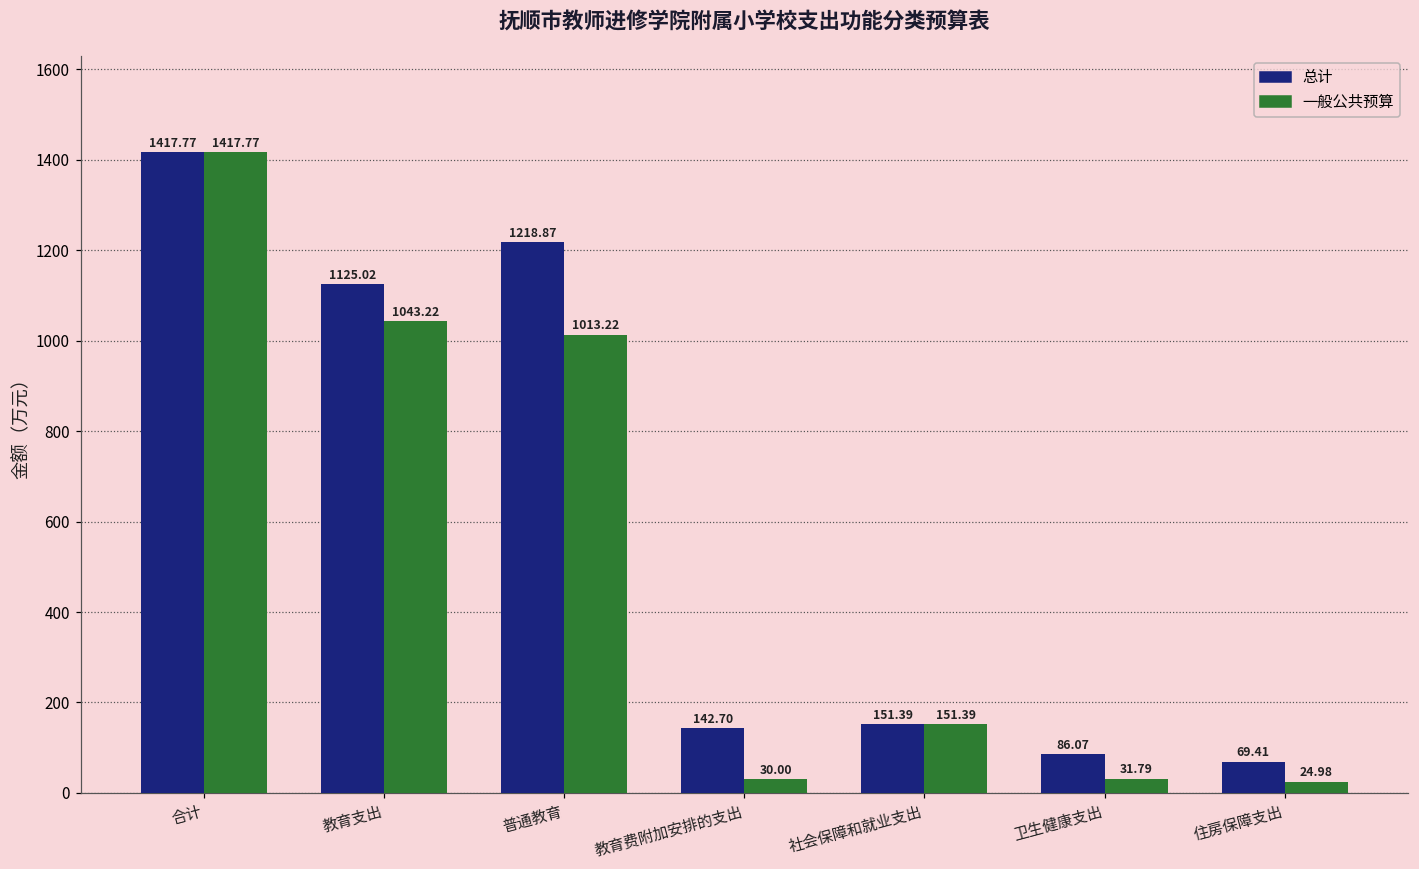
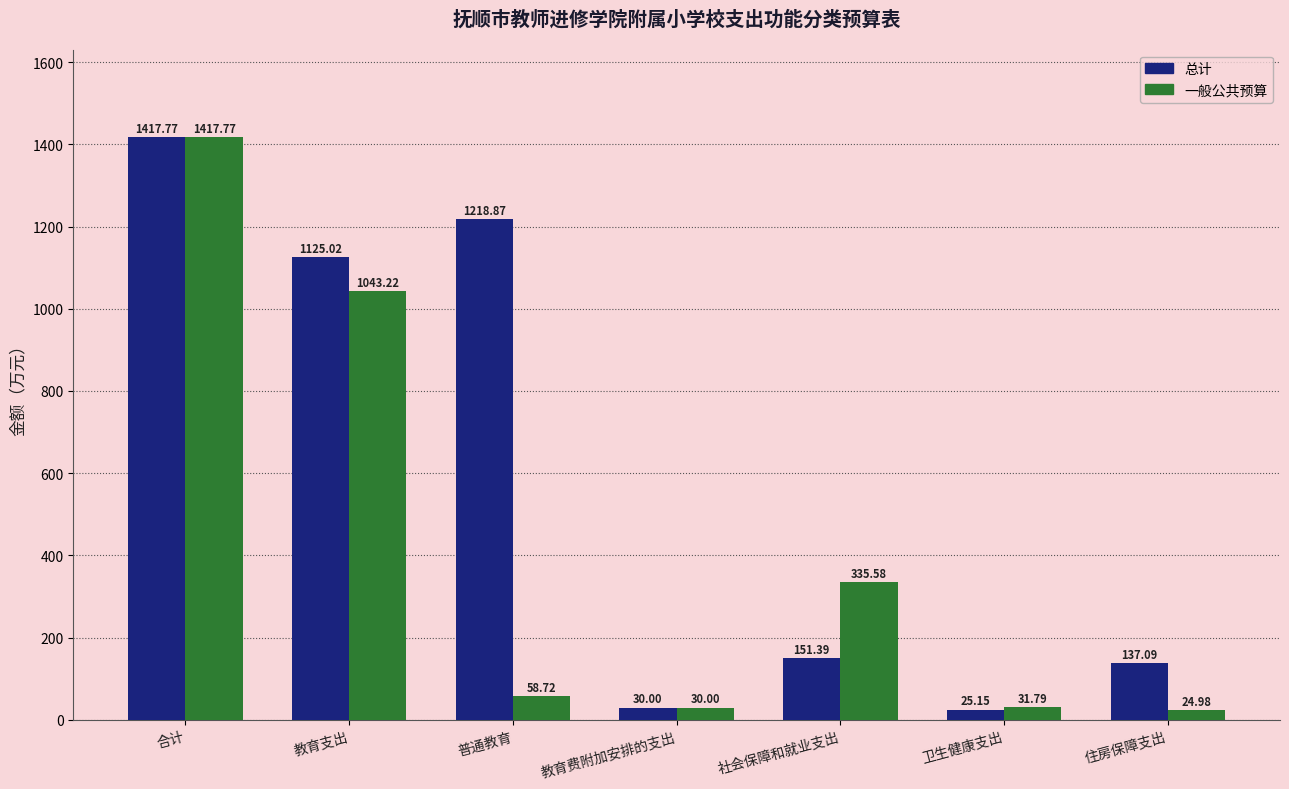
一般公共预算, 普通教育: 1013.22 -> 58.72
总计, 教育费附加安排的支出: 142.70 -> 30.00
一般公共预算, 社会保障和就业支出: 151.39 -> 335.58
总计, 卫生健康支出: 86.07 -> 25.15
总计, 住房保障支出: 69.41 -> 137.09
